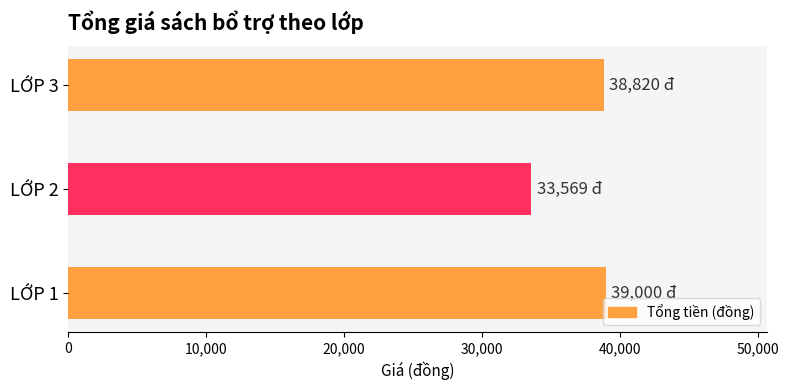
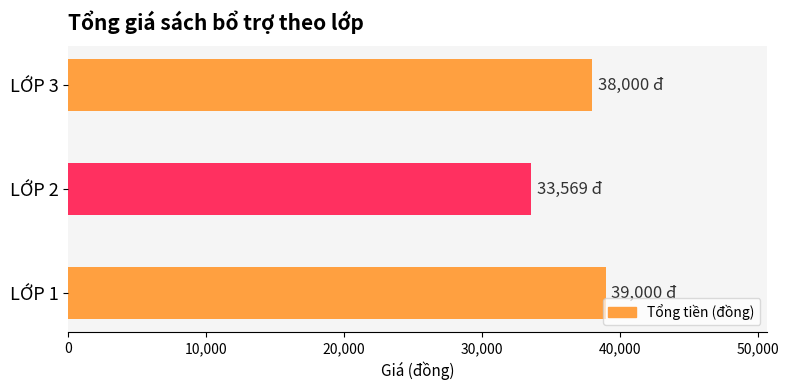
LỚP 3: 38,820 -> 38,000
